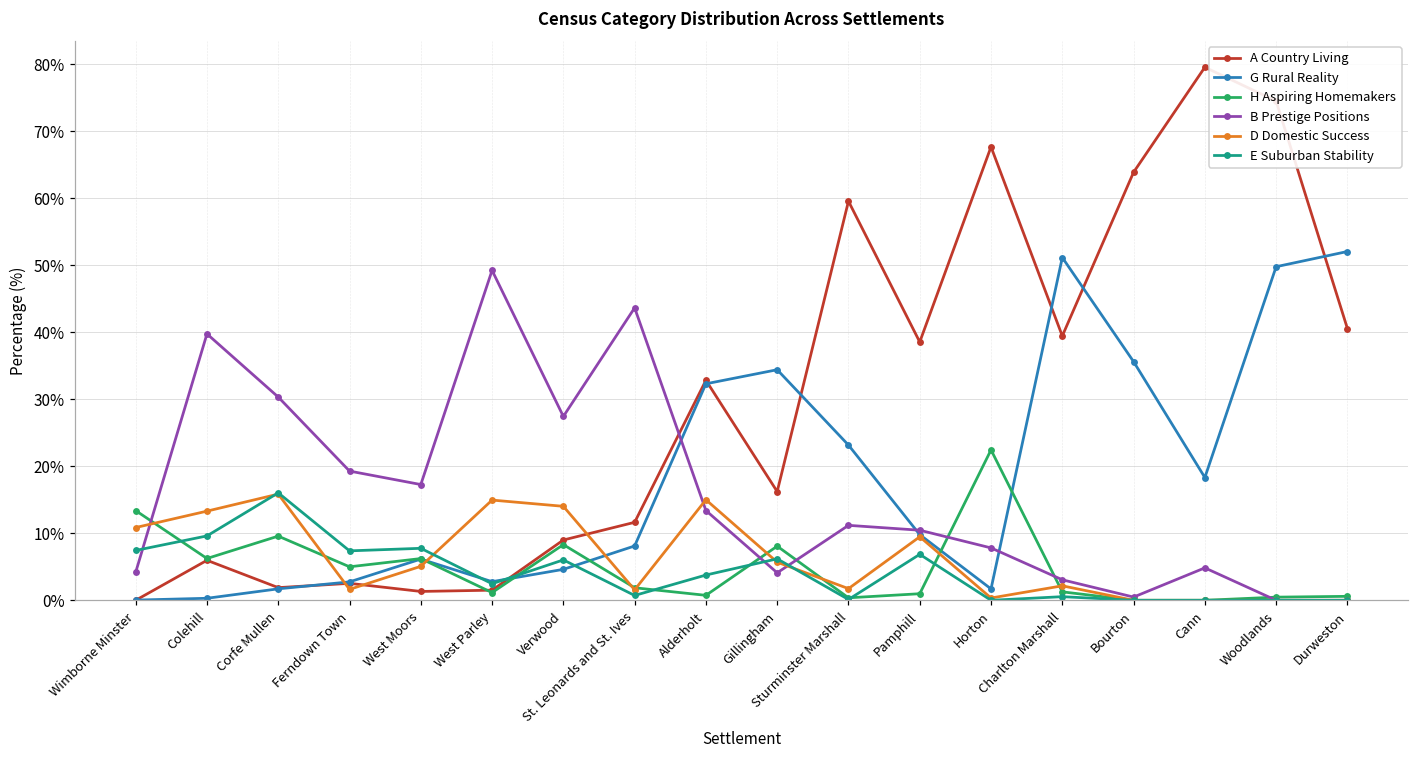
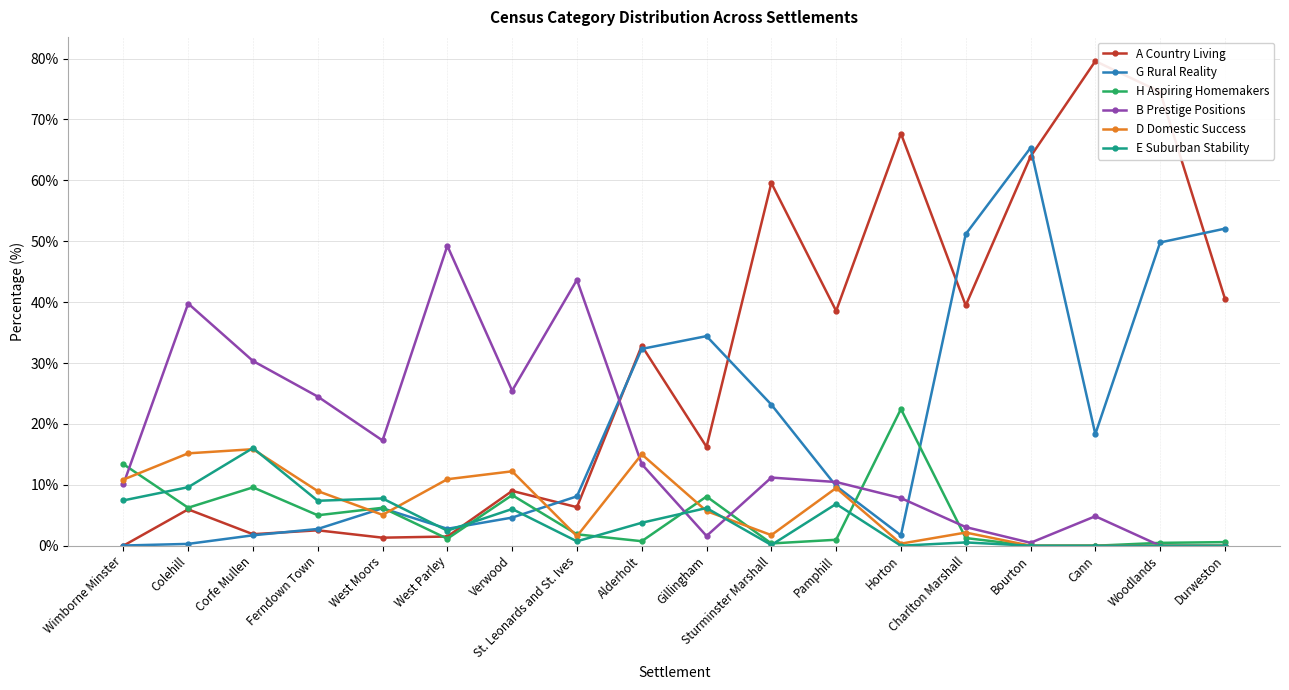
B Prestige Positions, Wimborne Minster: 4% -> 10%
D Domestic Success, Colehill: 13% -> 15%
B Prestige Positions, Ferndown Town: 19% -> 24%
D Domestic Success, Ferndown Town: 2% -> 9%
D Domestic Success, West Parley: 15% -> 11%
B Prestige Positions, Verwood: 27% -> 25%
D Domestic Success, Verwood: 14% -> 12%
A Country Living, St. Leonards and St. Ives: 12% -> 6%
B Prestige Positions, Gillingham: 4% -> 2%
G Rural Reality, Bourton: 36% -> 65%
